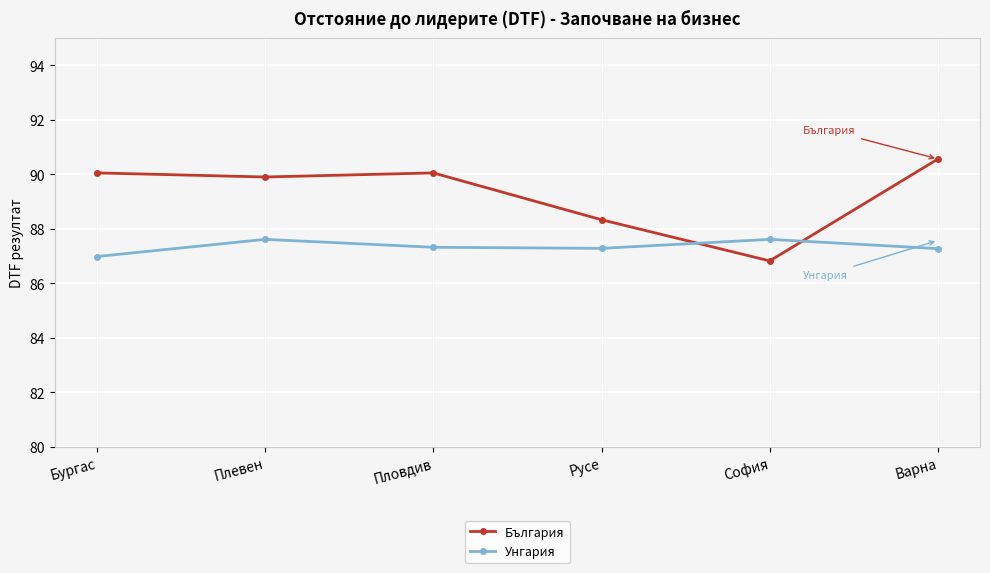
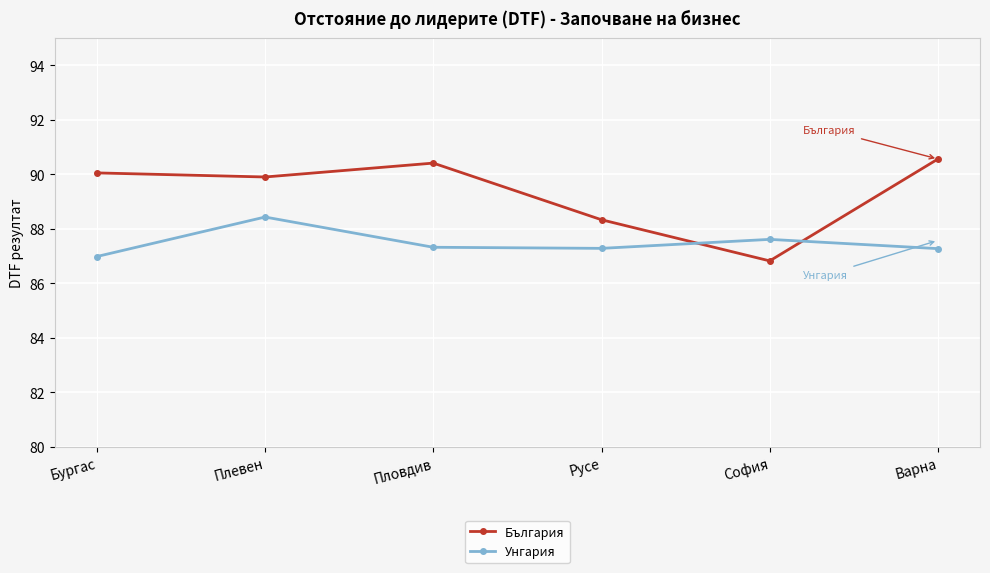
Унгария, Плевен: 87.6 -> 88.4
България, Пловдив: 90.1 -> 90.4
